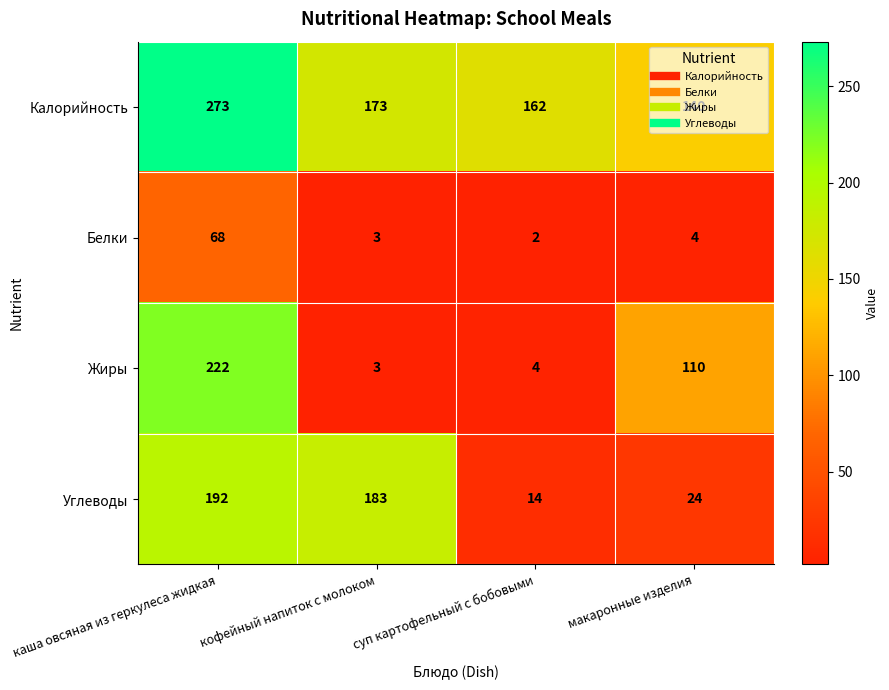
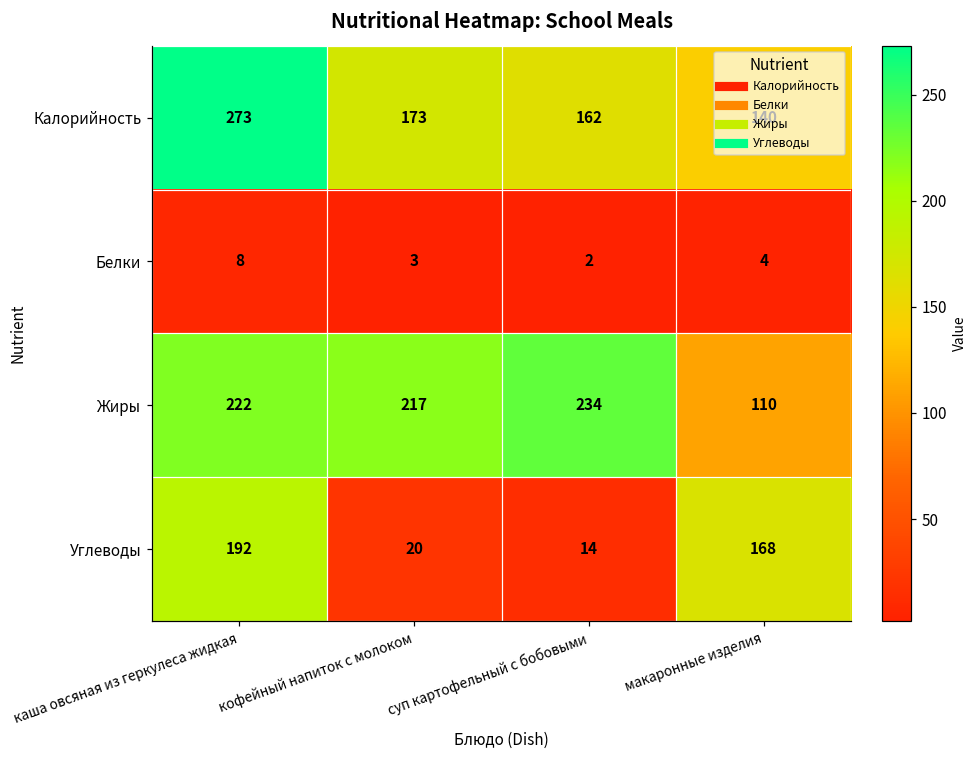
Белки, каша овсяная из геркулеса жидкая: 68 -> 8
Жиры, кофейный напиток с молоком: 3 -> 217
Жиры, суп картофельный с бобовыми: 4 -> 234
Углеводы, кофейный напиток с молоком: 183 -> 20
Углеводы, макаронные изделия: 24 -> 168
